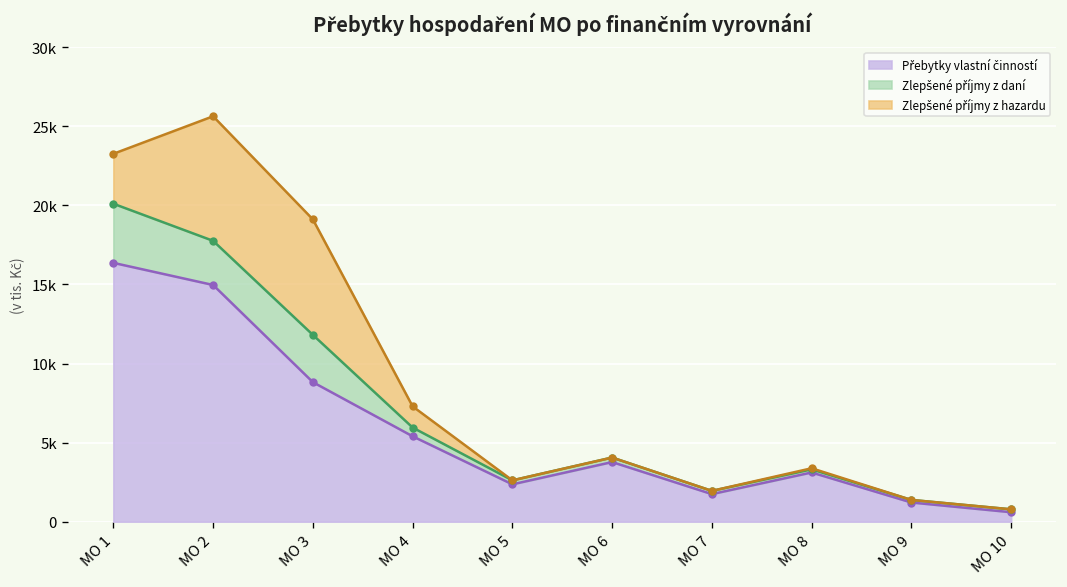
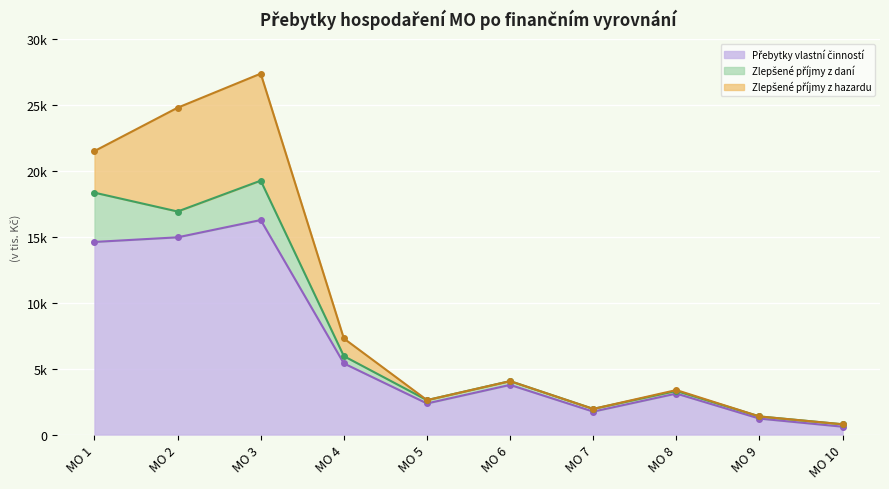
Přebytky vlastní činností, MO 1: 16400 -> 14600
Zlepšené příjmy z daní, MO 2: 2800 -> 2000
Přebytky vlastní činností, MO 3: 8800 -> 16300
Zlepšené příjmy z hazardu, MO 3: 7300 -> 8100
